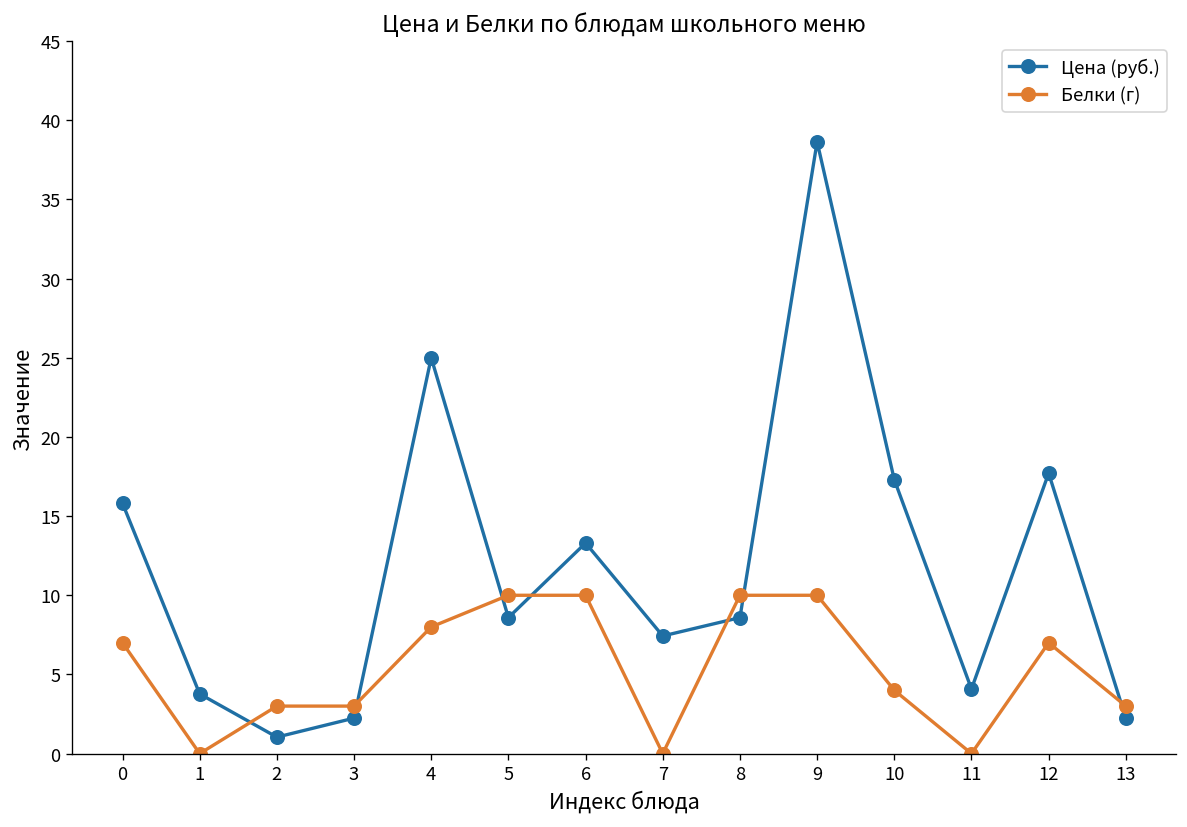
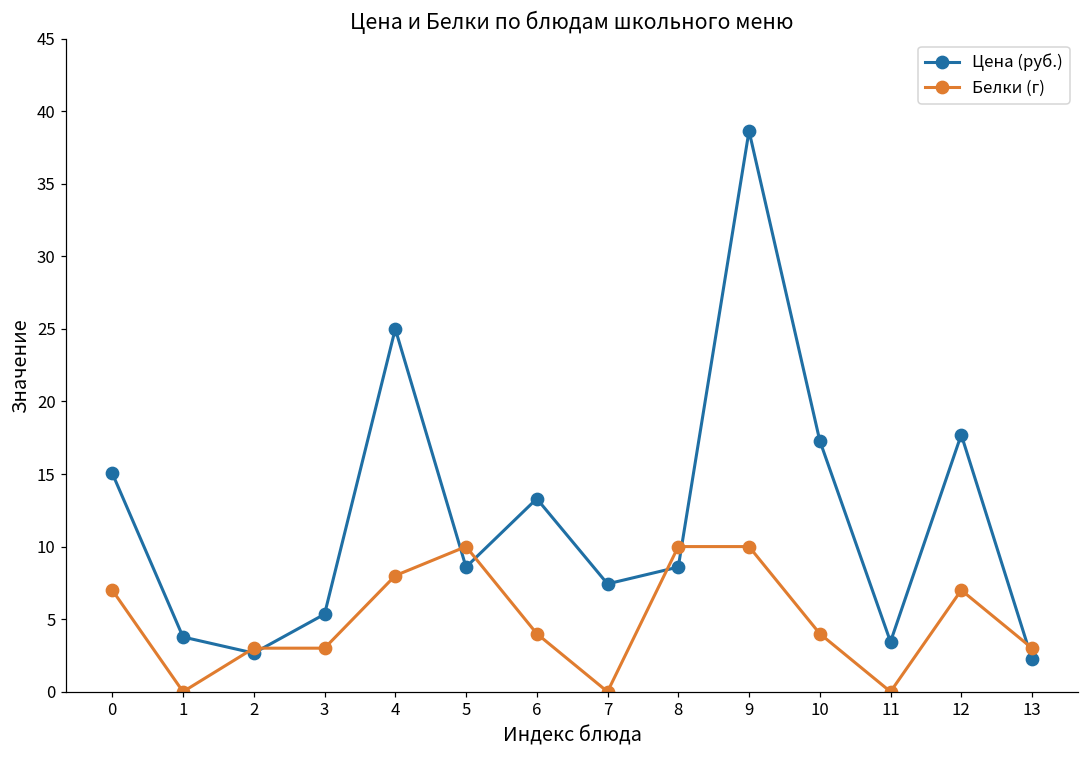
Цена (руб.), 0: 15.8 -> 15.1
Цена (руб.), 2: 1.0 -> 2.7
Цена (руб.), 3: 2.2 -> 5.3
Белки (г), 6: 10 -> 4
Цена (руб.), 11: 4.1 -> 3.4
